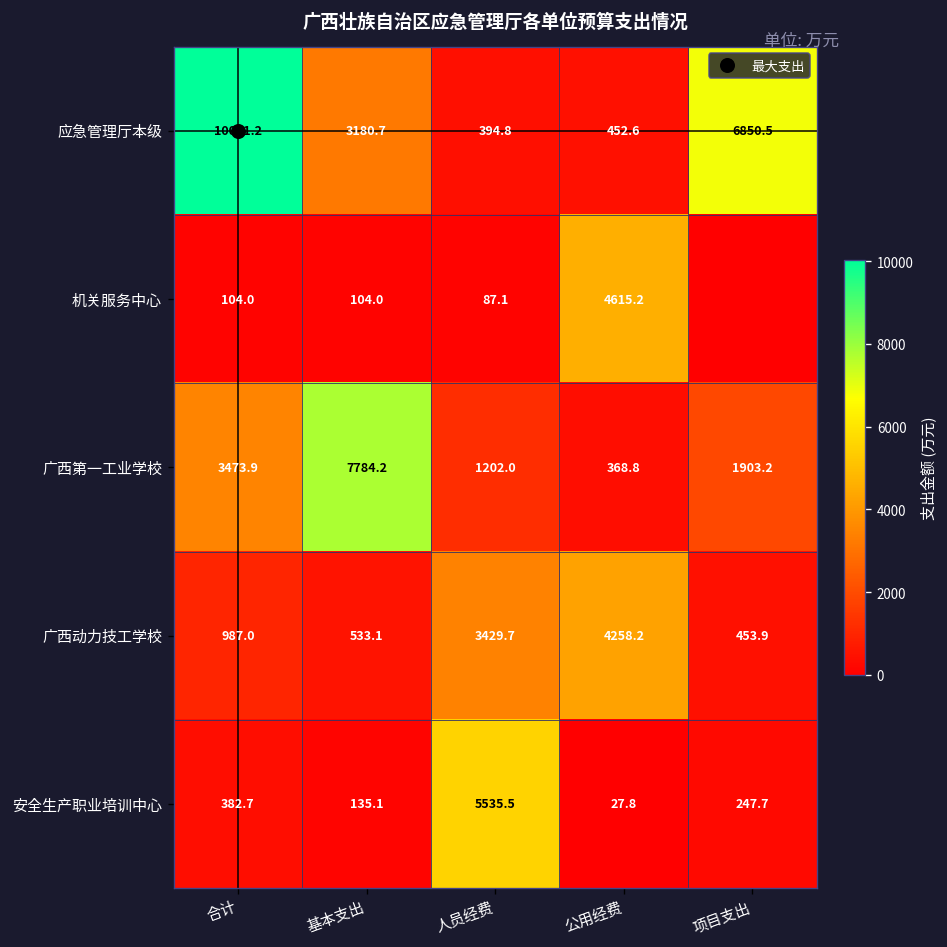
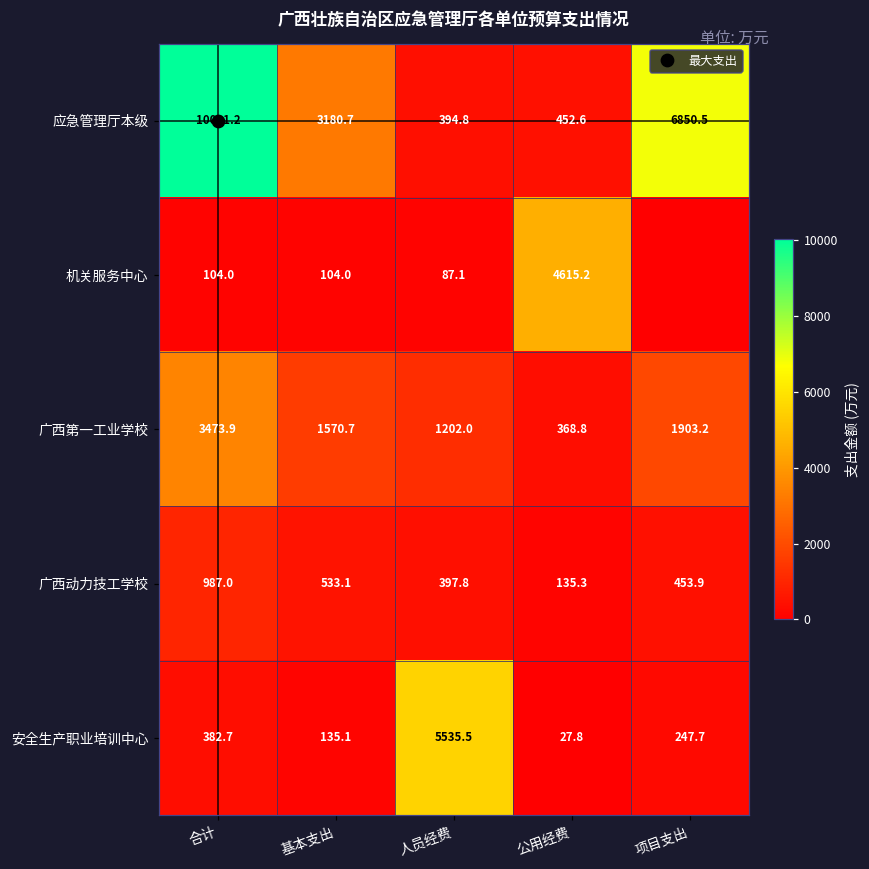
广西第一工业学校, 基本支出: 7784.2 -> 1570.7
广西动力技工学校, 人员经费: 3429.7 -> 397.8
广西动力技工学校, 公用经费: 4258.2 -> 135.3
